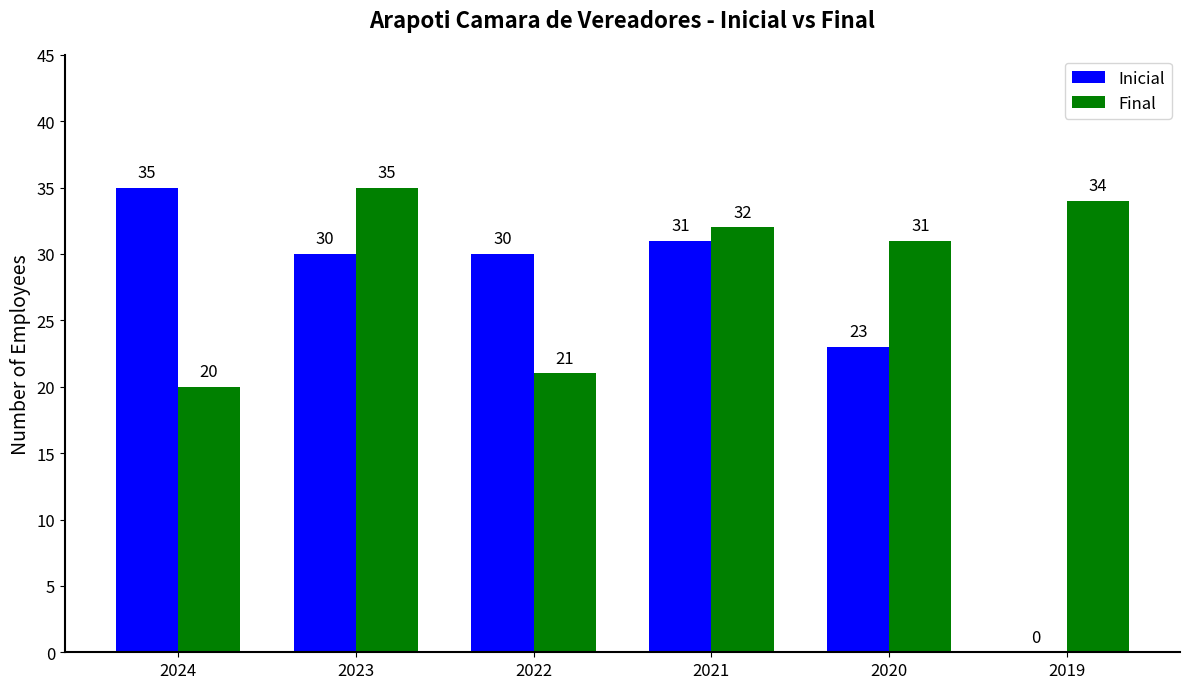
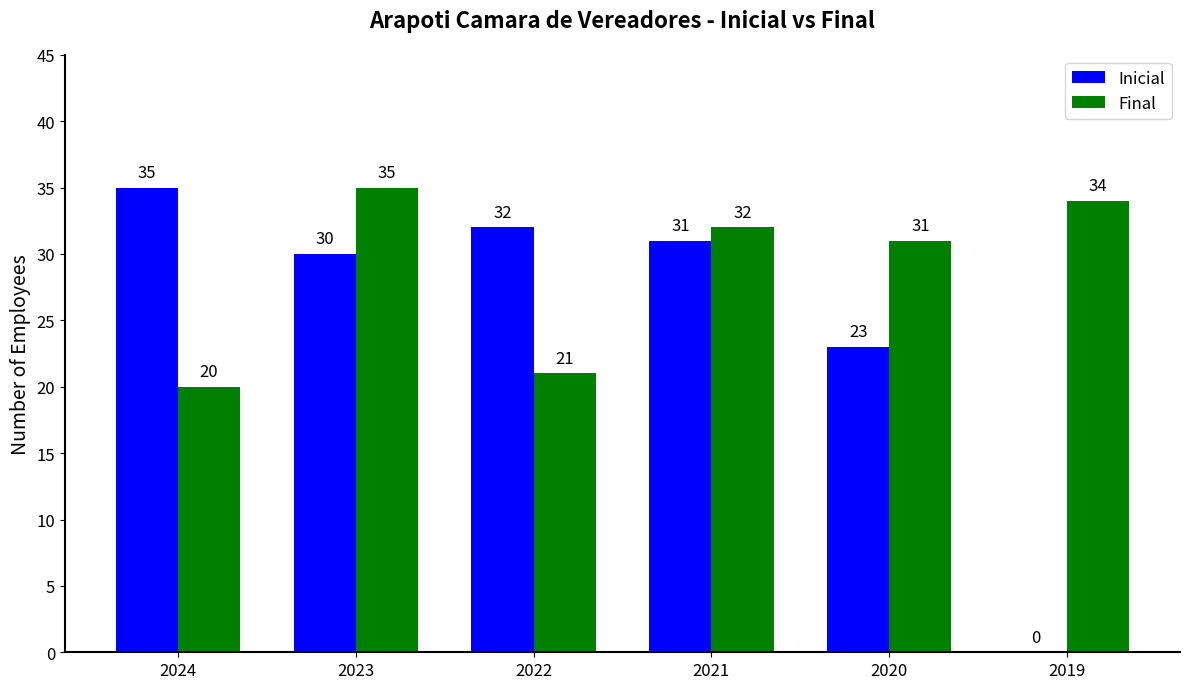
Inicial, 2022: 30 -> 32
